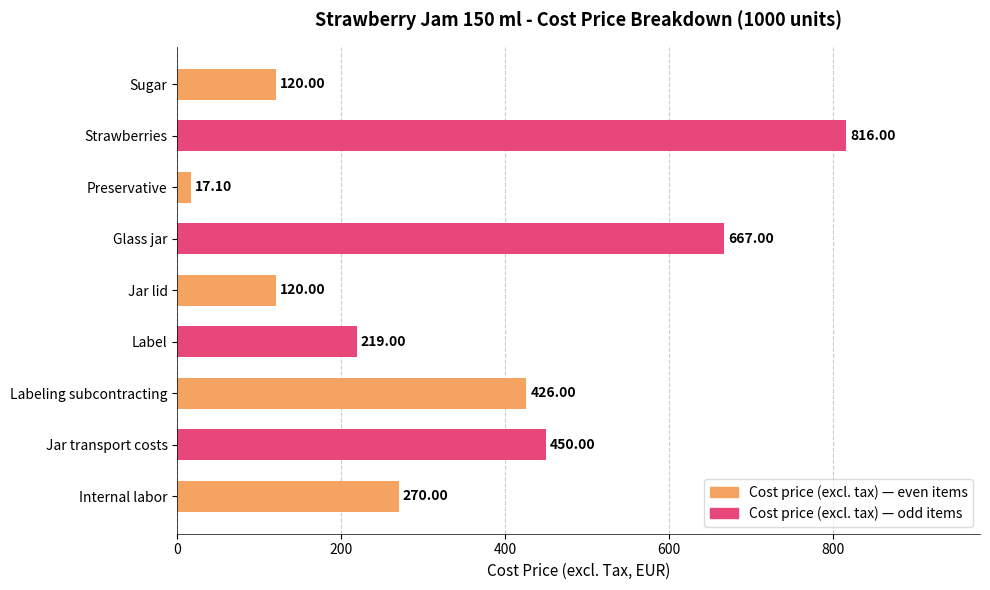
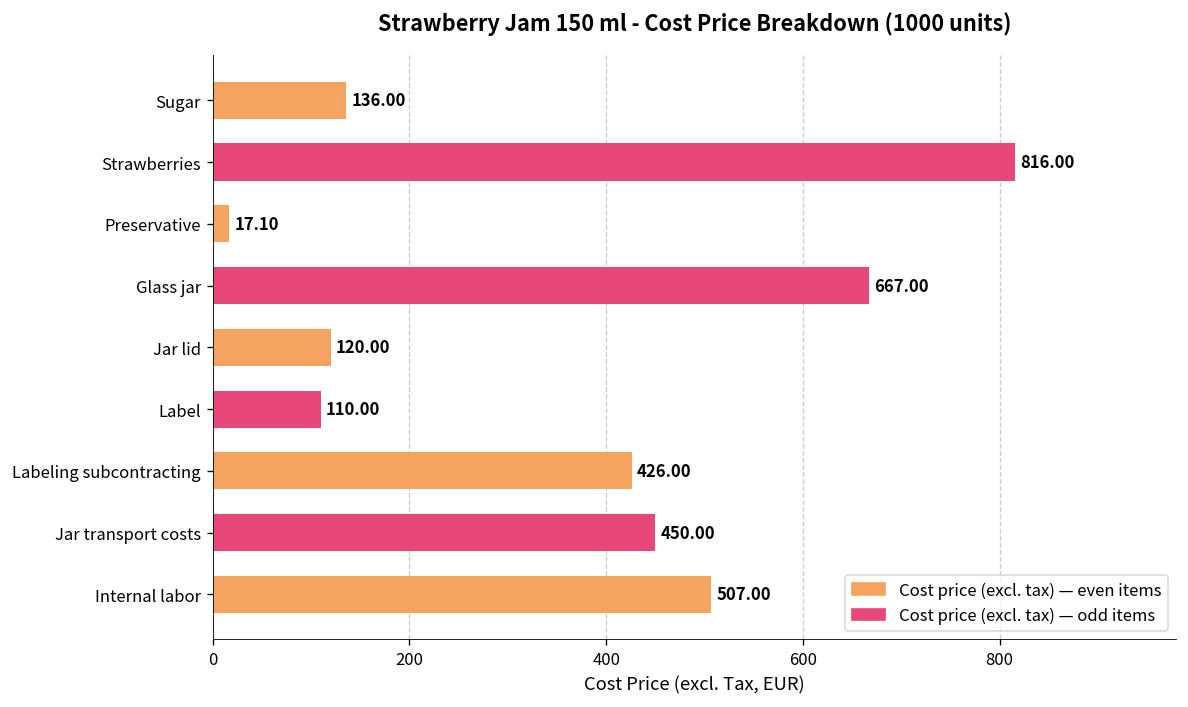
Sugar: 120.00 -> 136.00
Label: 219.00 -> 110.00
Internal labor: 270.00 -> 507.00
